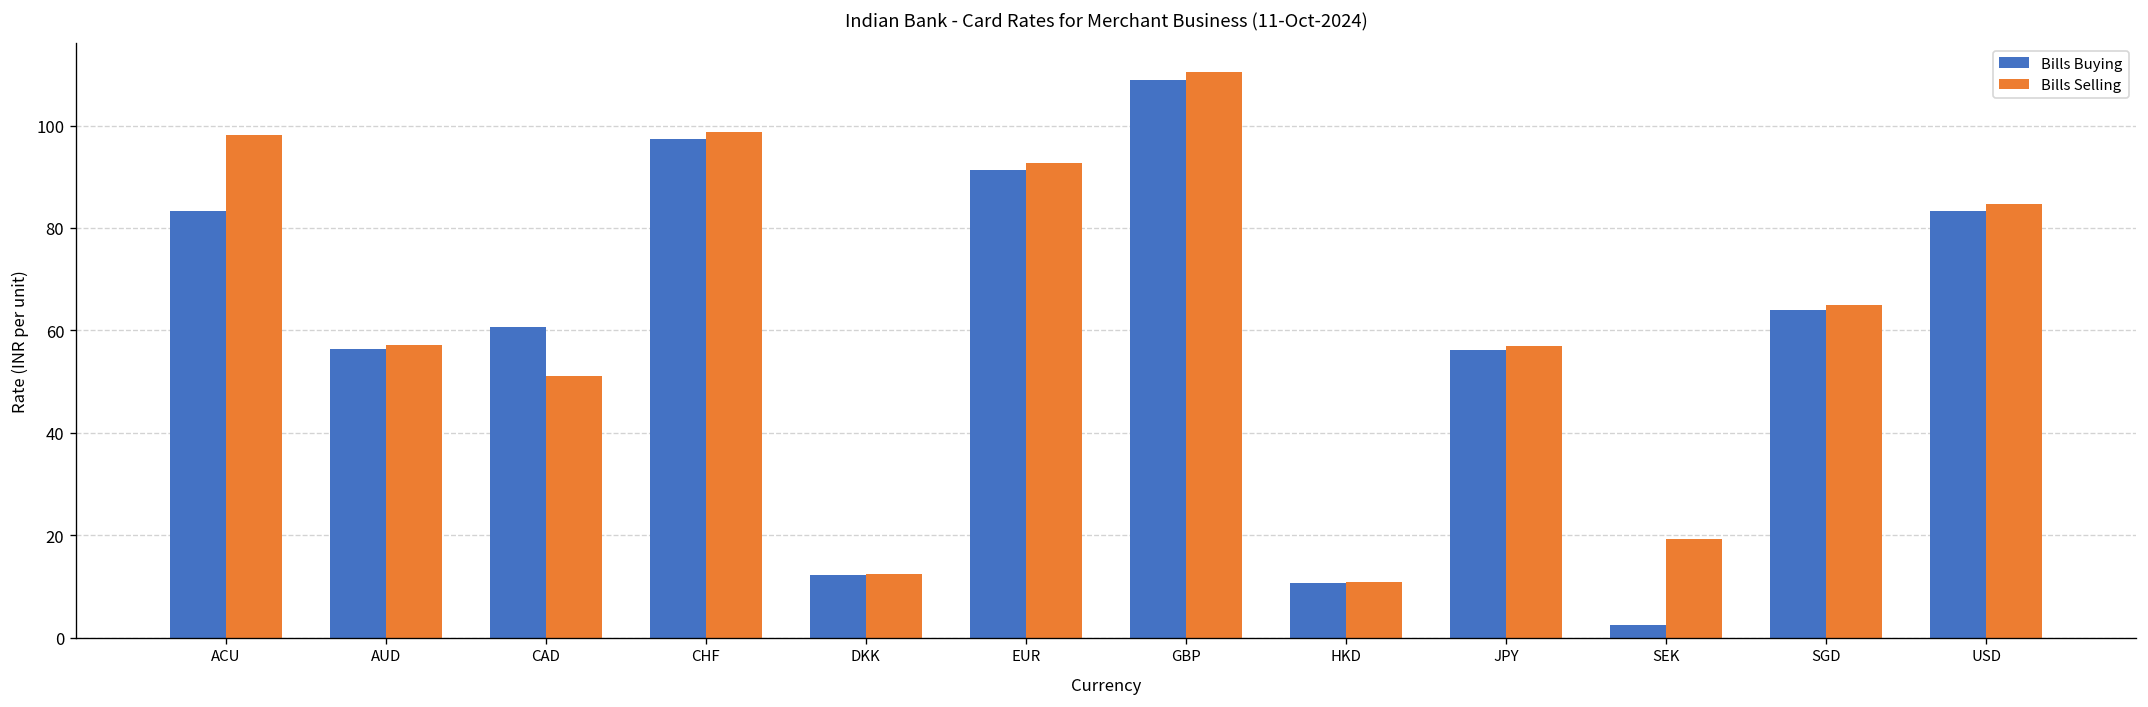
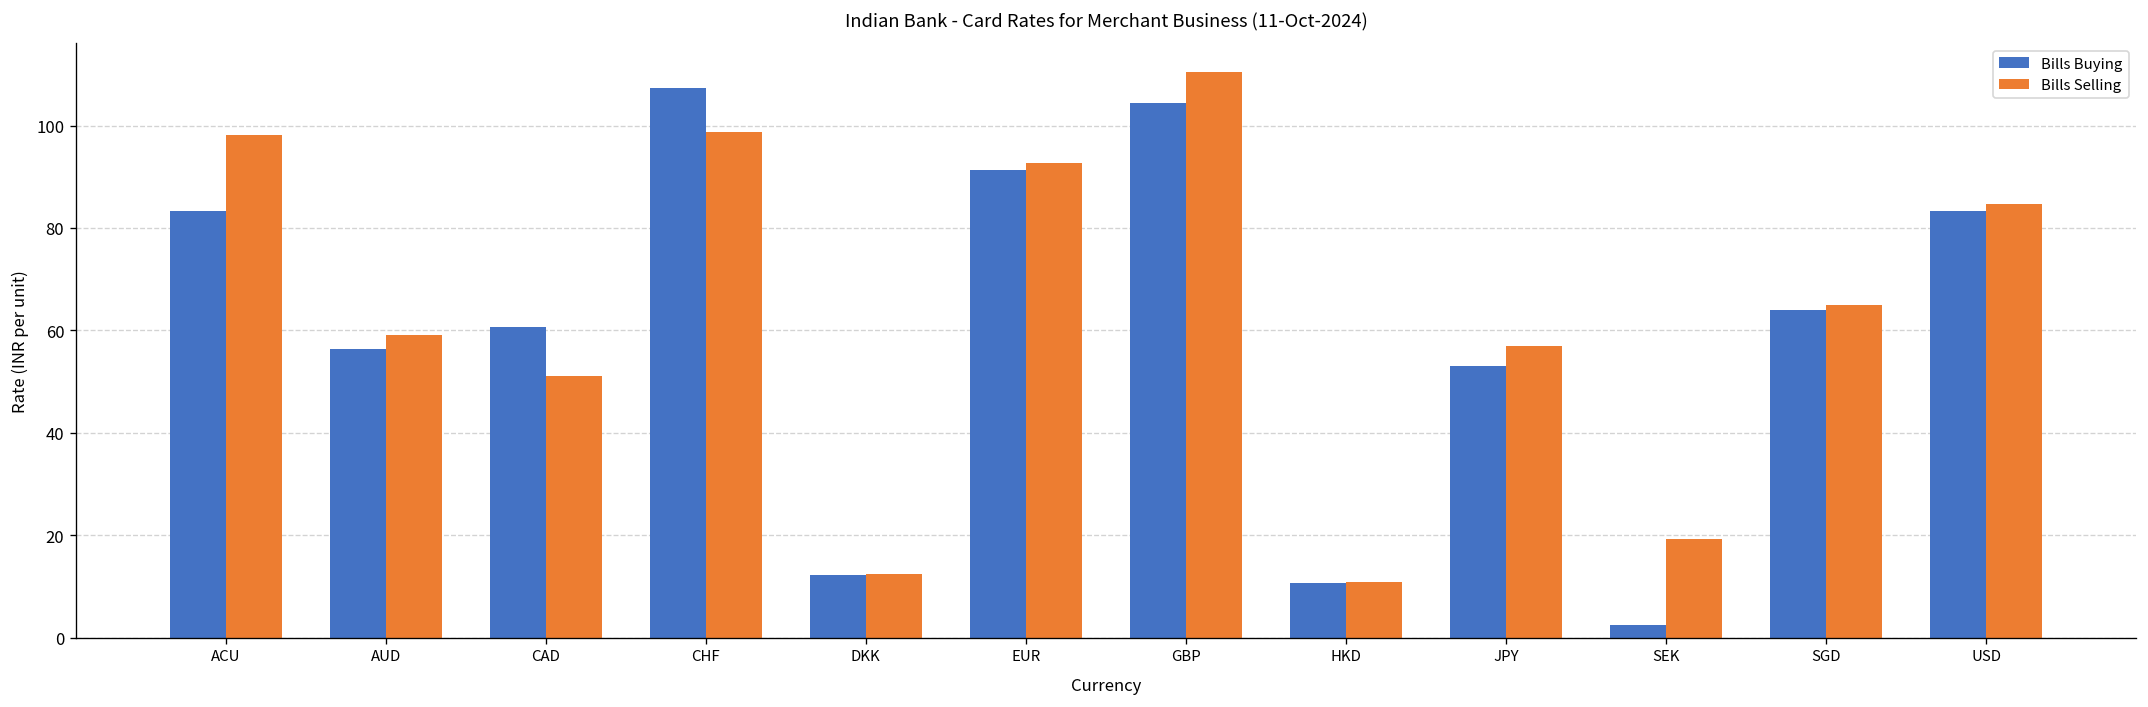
Bills Selling, AUD: 57 -> 59
Bills Buying, CHF: 97 -> 107
Bills Buying, GBP: 109 -> 104
Bills Buying, JPY: 56 -> 53
